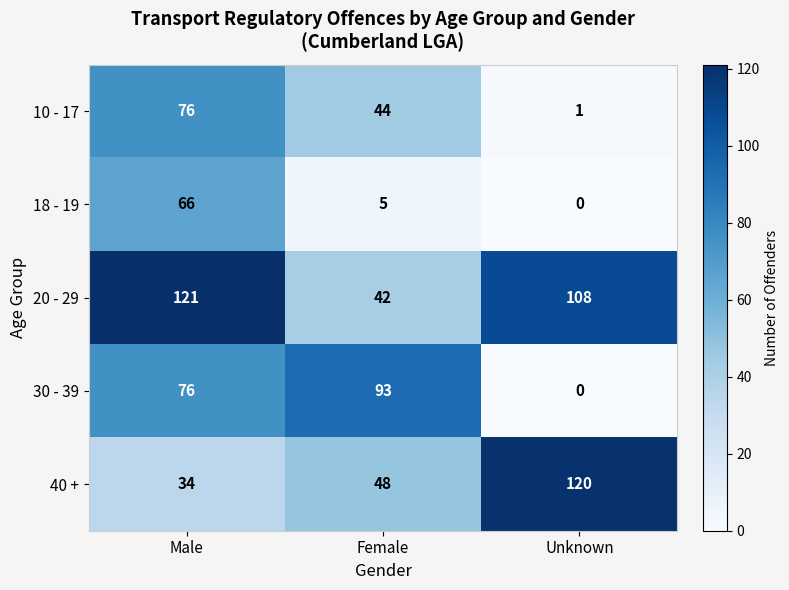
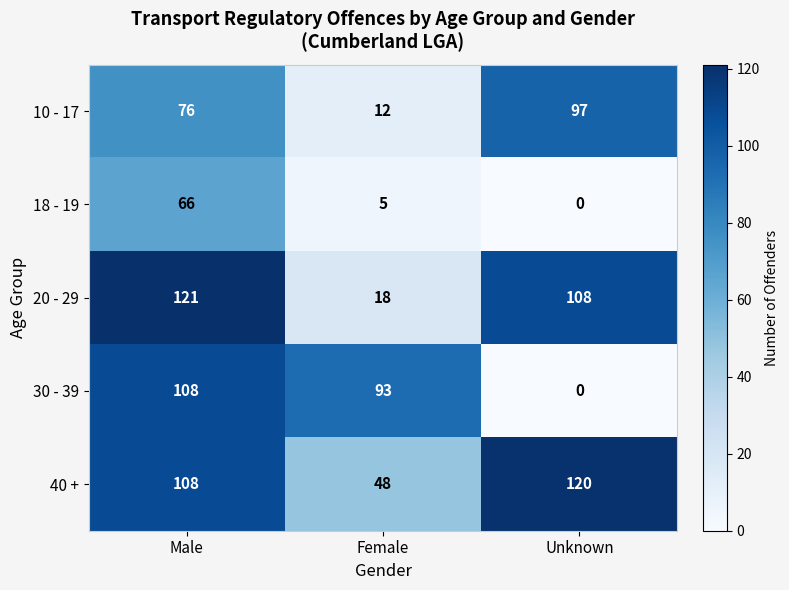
10 - 17, Female: 44 -> 12
10 - 17, Unknown: 1 -> 97
20 - 29, Female: 42 -> 18
30 - 39, Male: 76 -> 108
40 +, Male: 34 -> 108
